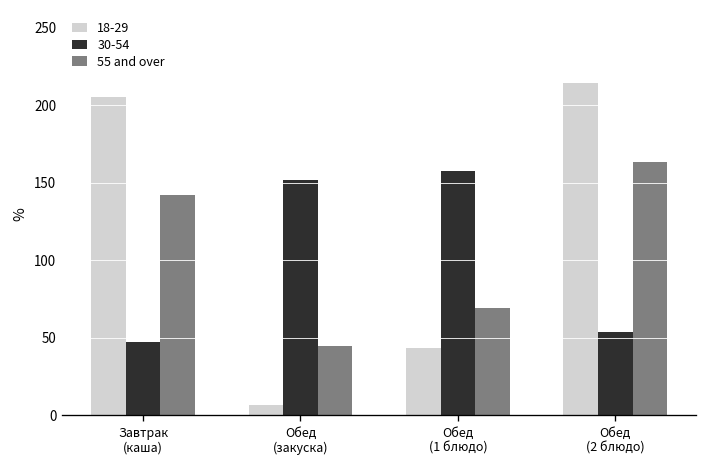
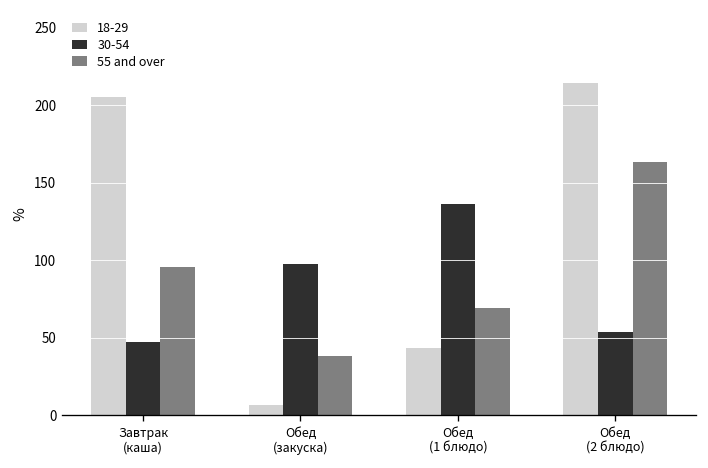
55 and over, Завтрак (каша): 142 -> 95
30-54, Обед (закуска): 152 -> 97
55 and over, Обед (закуска): 45 -> 38
30-54, Обед (1 блюдо): 158 -> 136
